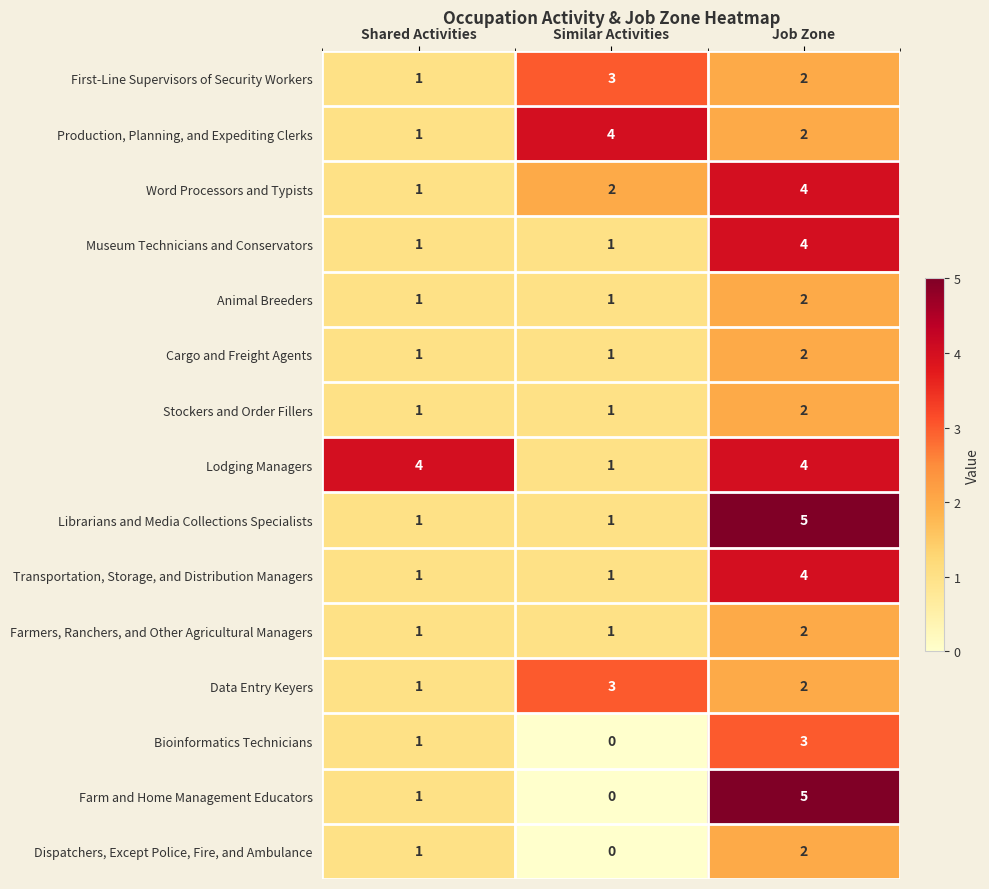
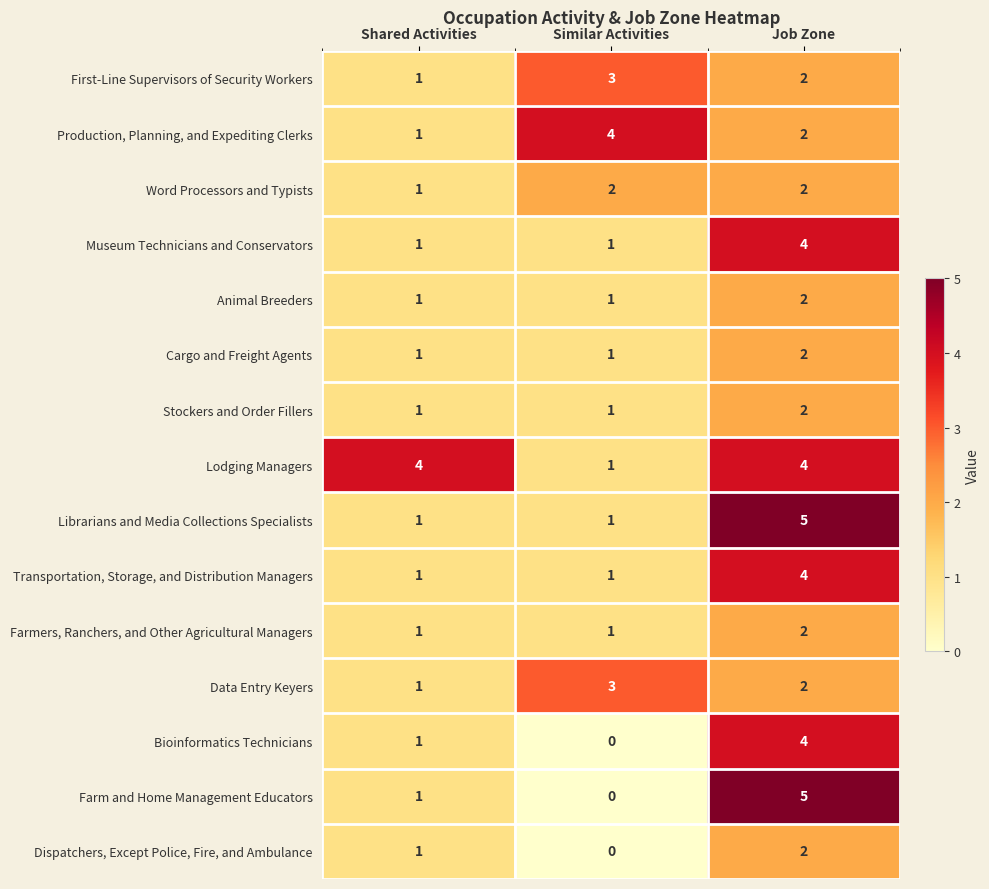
Word Processors and Typists, Job Zone: 4 -> 2
Bioinformatics Technicians, Job Zone: 3 -> 4
